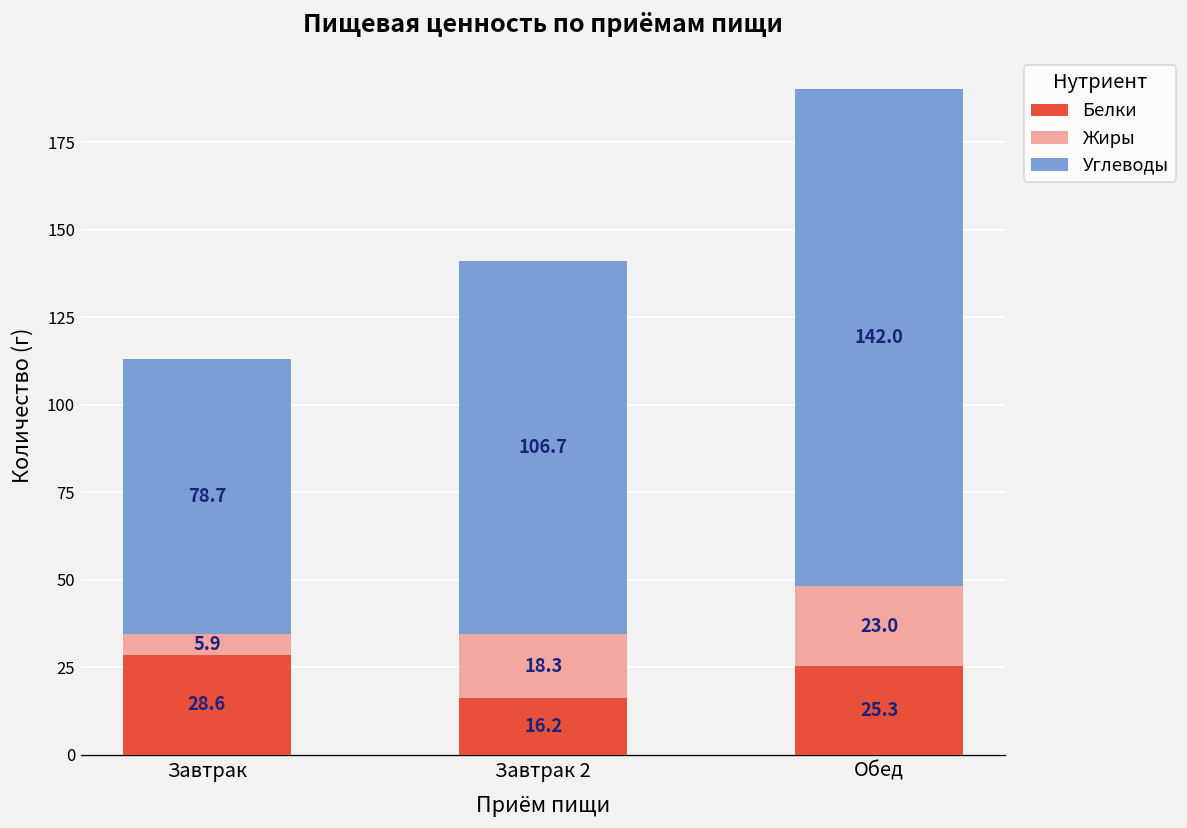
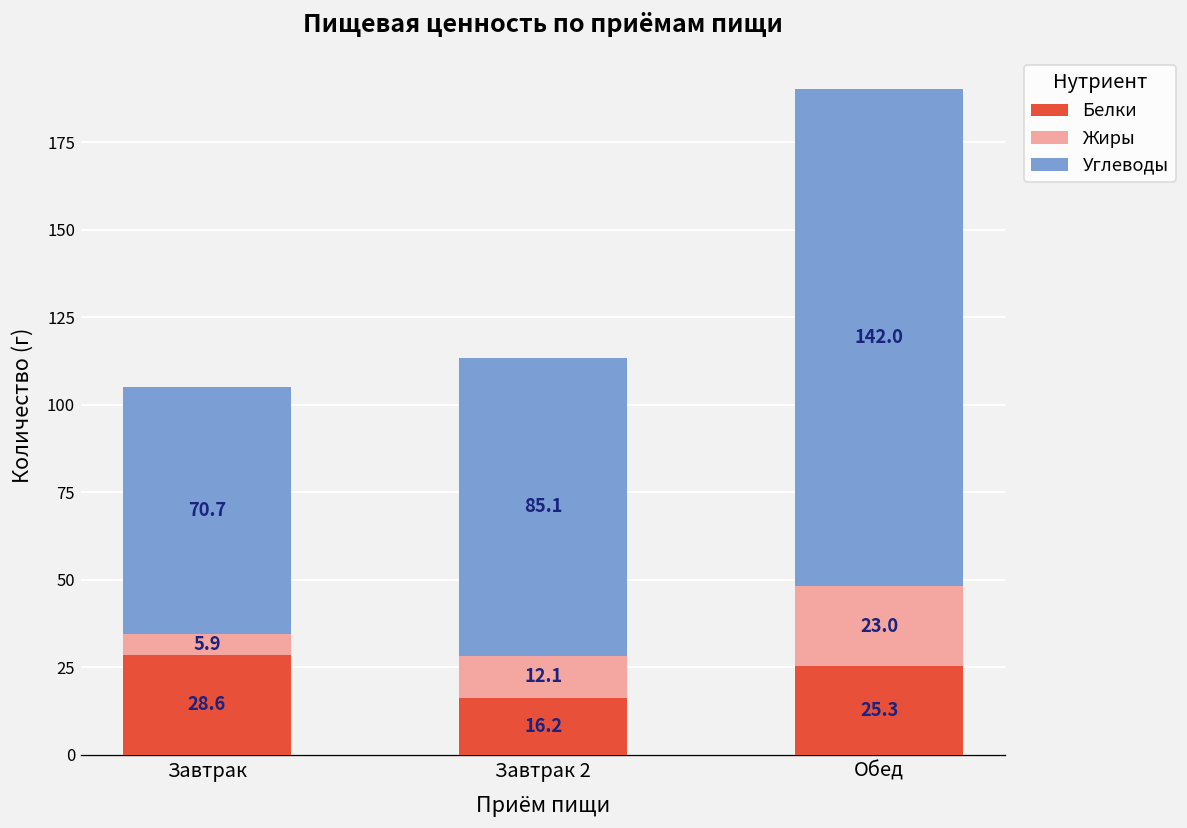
Углеводы, Завтрак: 78.7 -> 70.7
Жиры, Завтрак 2: 18.3 -> 12.1
Углеводы, Завтрак 2: 106.7 -> 85.1
